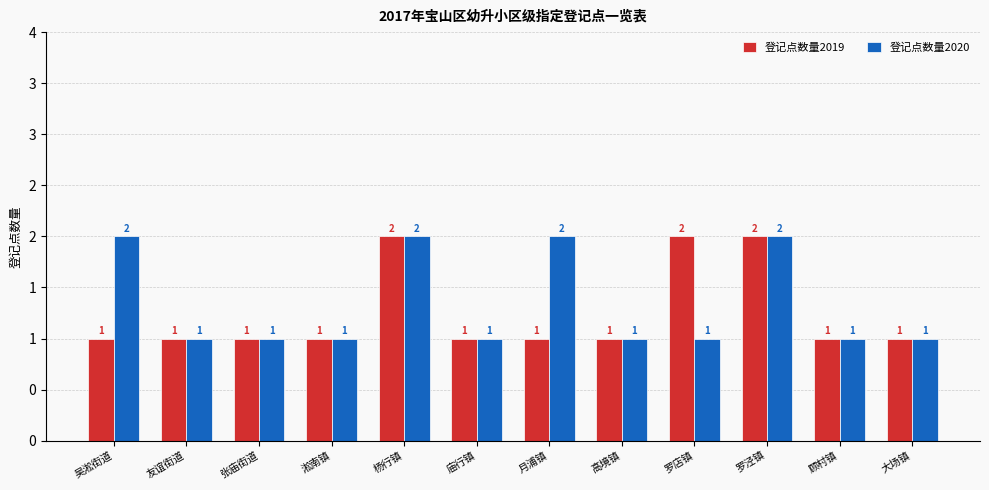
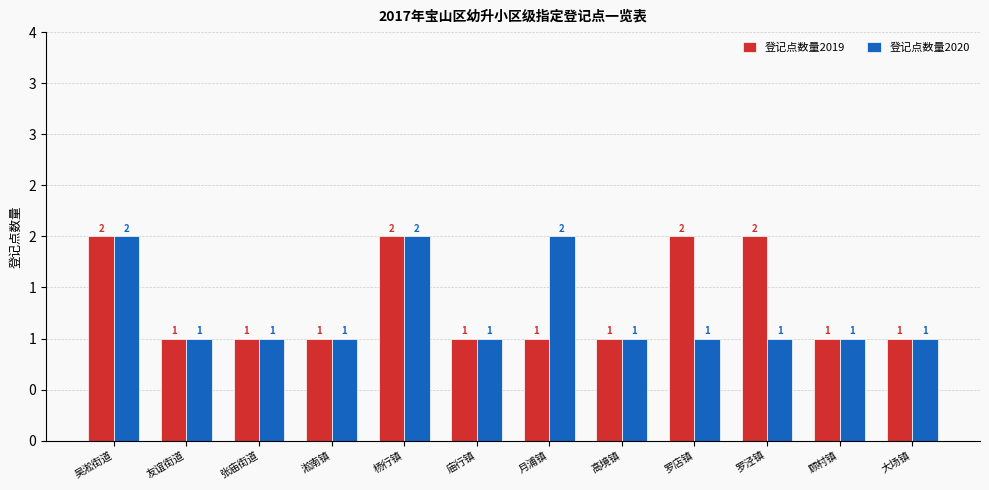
登记点数量2019, 吴淞街道: 1 -> 2
登记点数量2020, 罗泾镇: 2 -> 1
